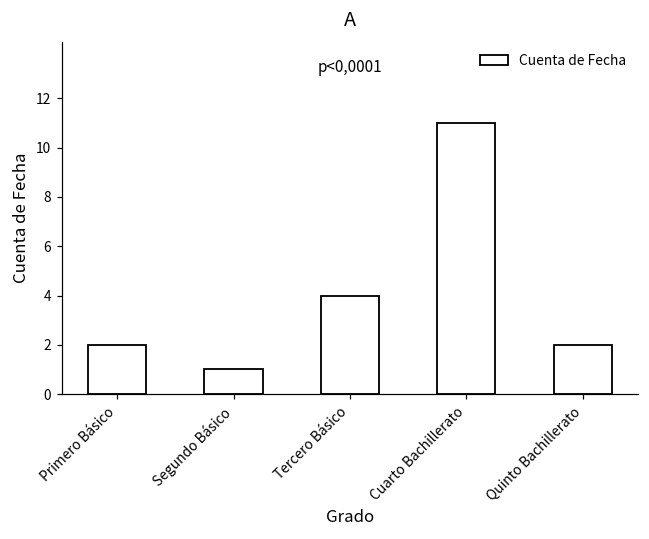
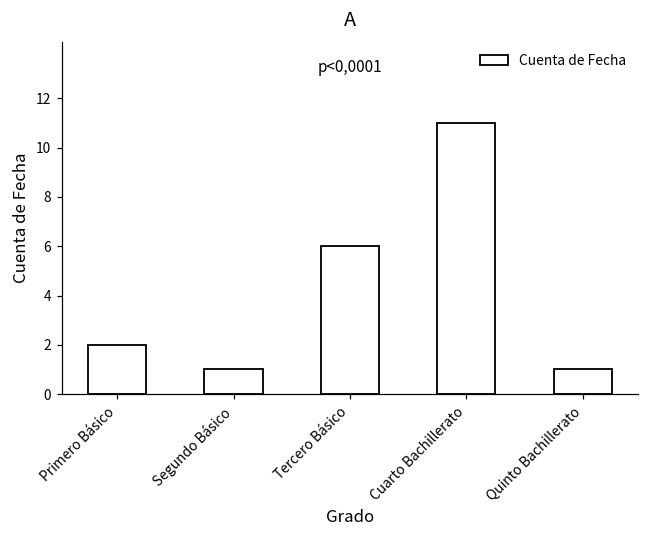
Tercero Básico: 4 -> 6
Quinto Bachillerato: 2 -> 1
